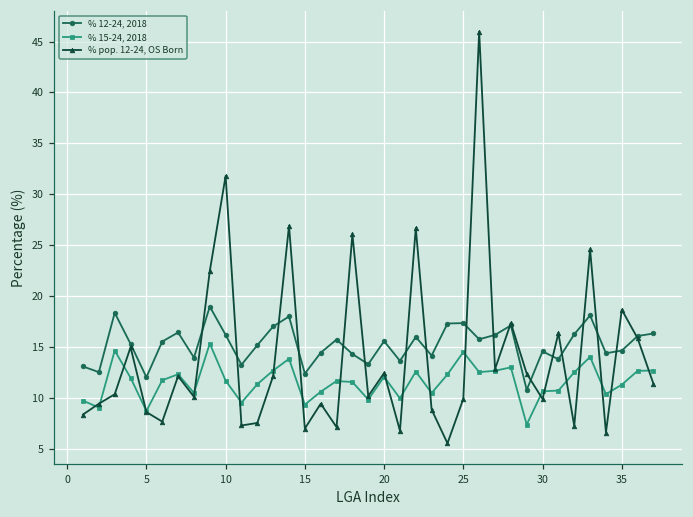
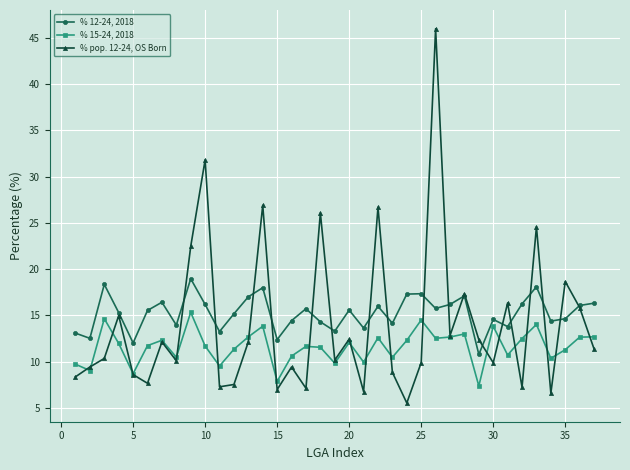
% 15-24, 2018, 15: 9 -> 8
% 15-24, 2018, 30: 11 -> 14
